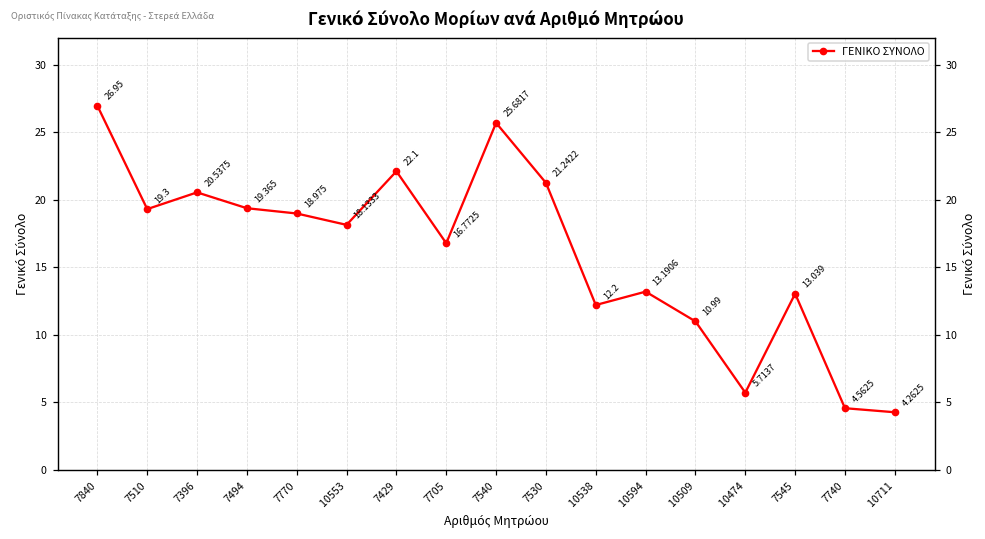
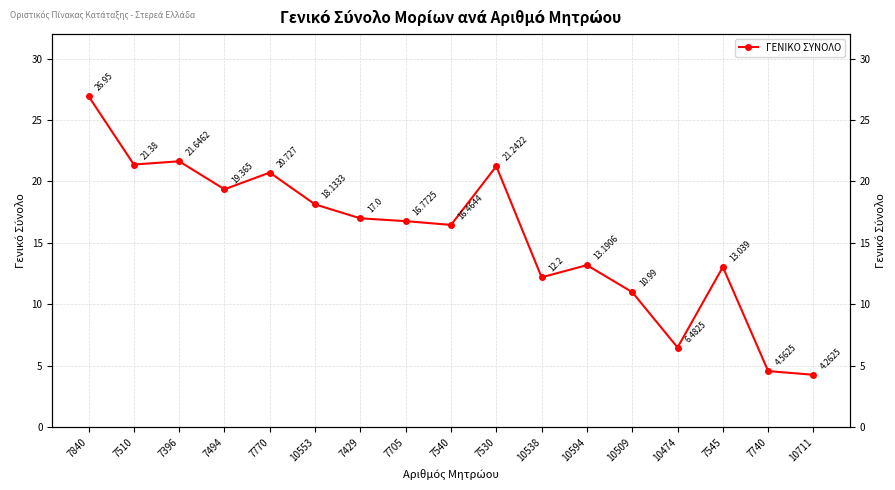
7510: 19.3 -> 21.38
7396: 20.5375 -> 21.6462
7770: 18.975 -> 20.727
7429: 22.1 -> 17.0
7540: 25.6817 -> 16.4644
10474: 5.7137 -> 6.4825
